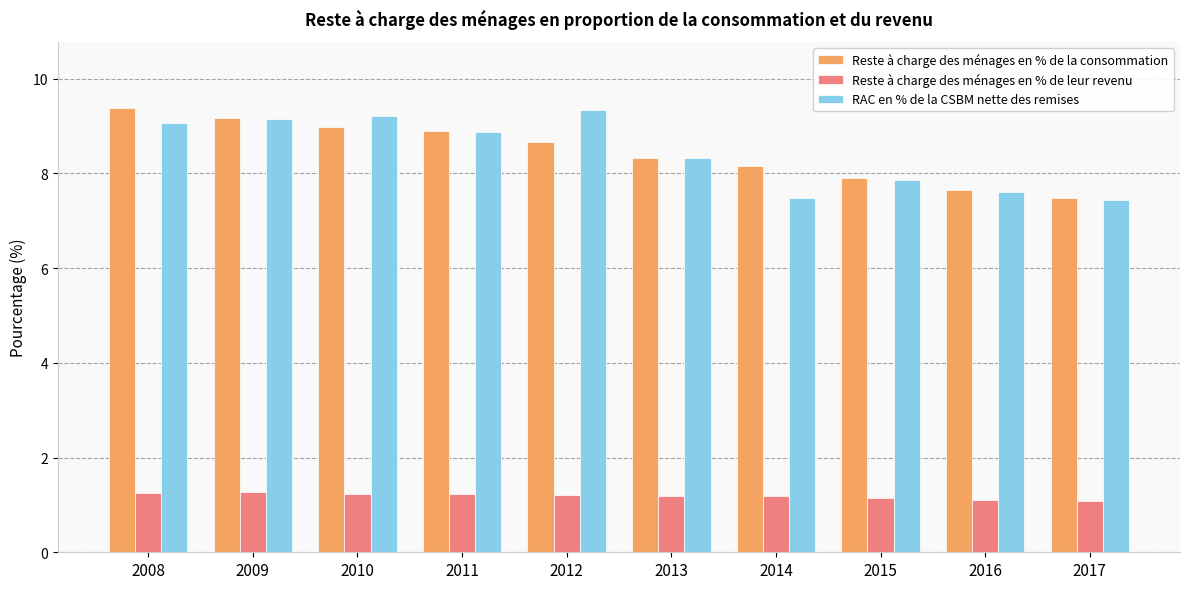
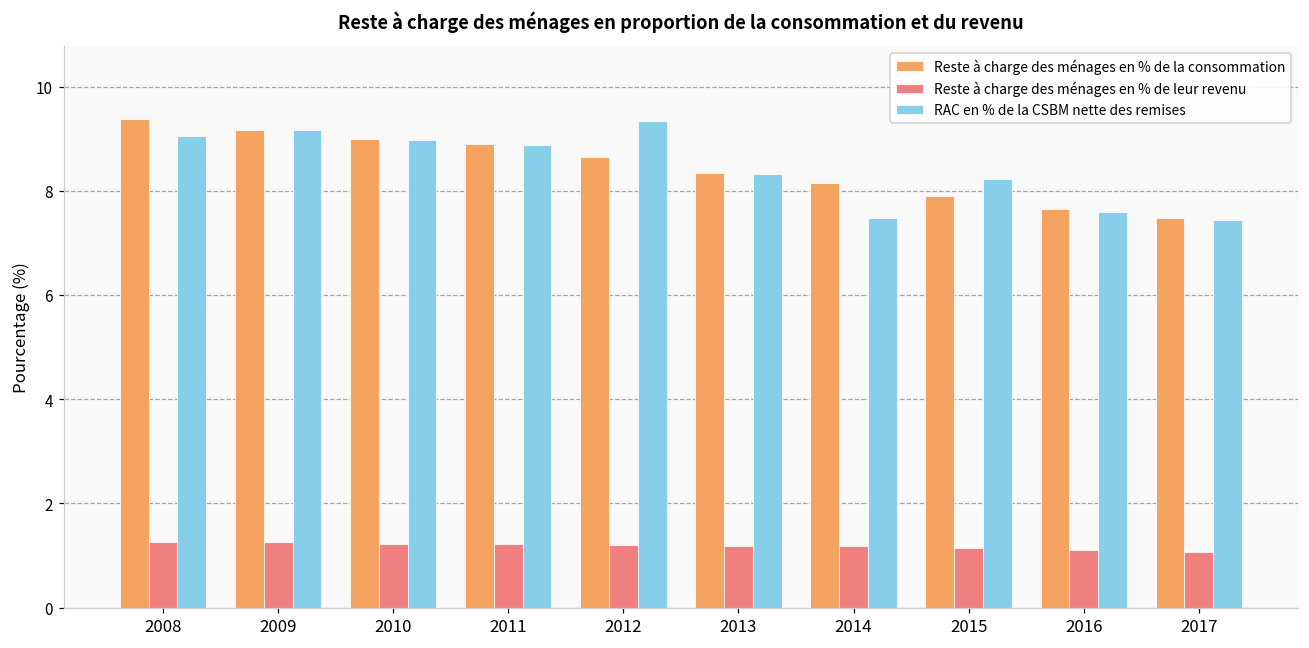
RAC en % de la CSBM nette des remises, 2010: 9.2 -> 9.0
RAC en % de la CSBM nette des remises, 2015: 7.9 -> 8.2
